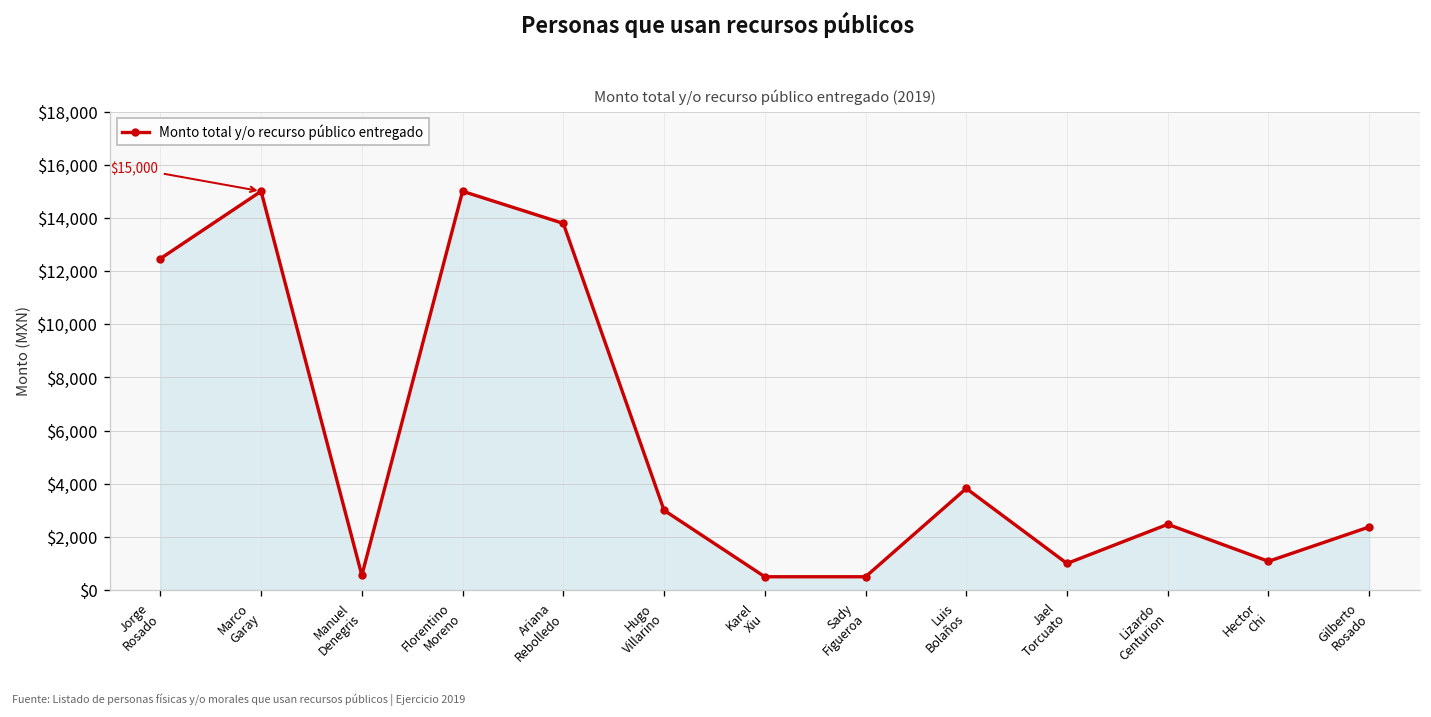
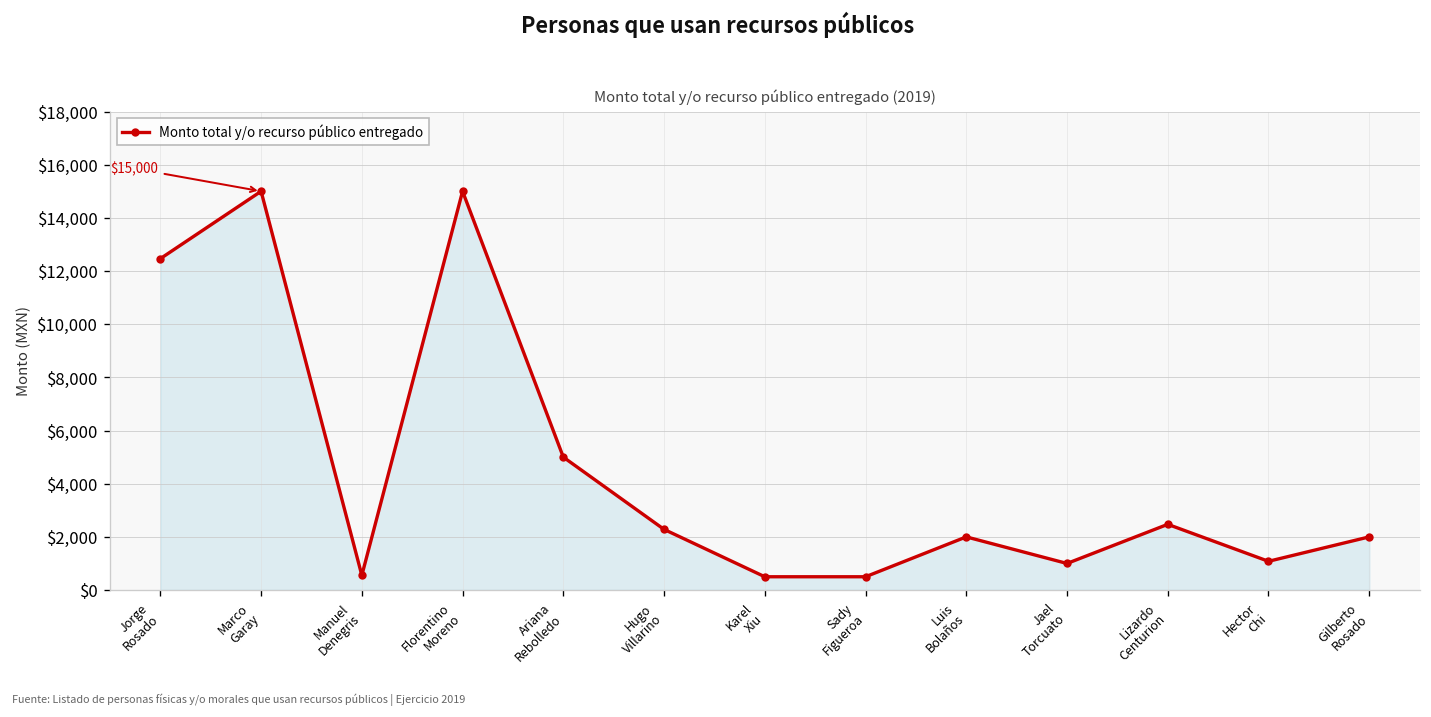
Ariana Rebolledo: $13,800 -> $5,000
Hugo Villarino: $3,000 -> $2,300
Luis Bolaños: $3,800 -> $2,000
Gilberto Rosado: $2,400 -> $2,000
